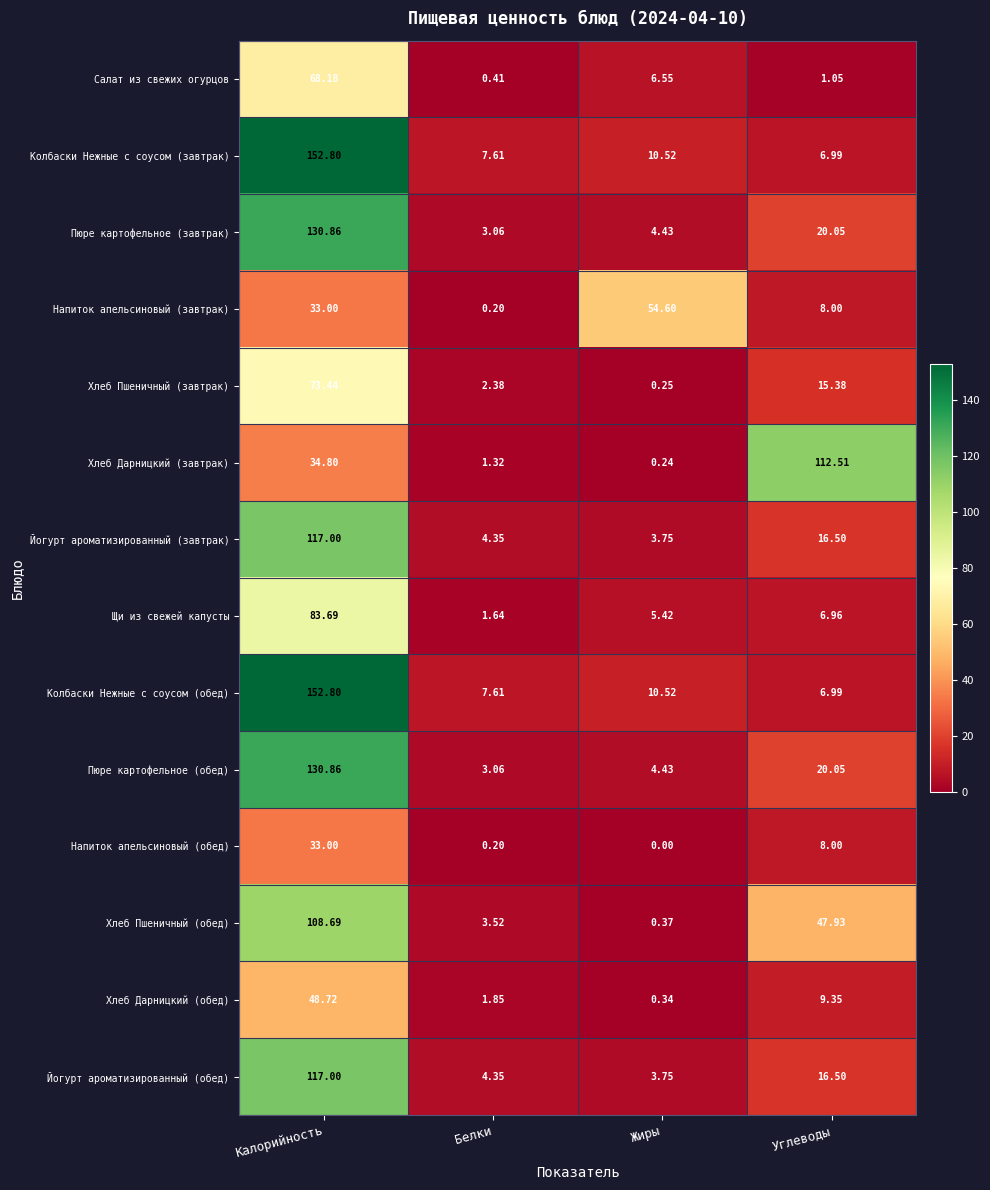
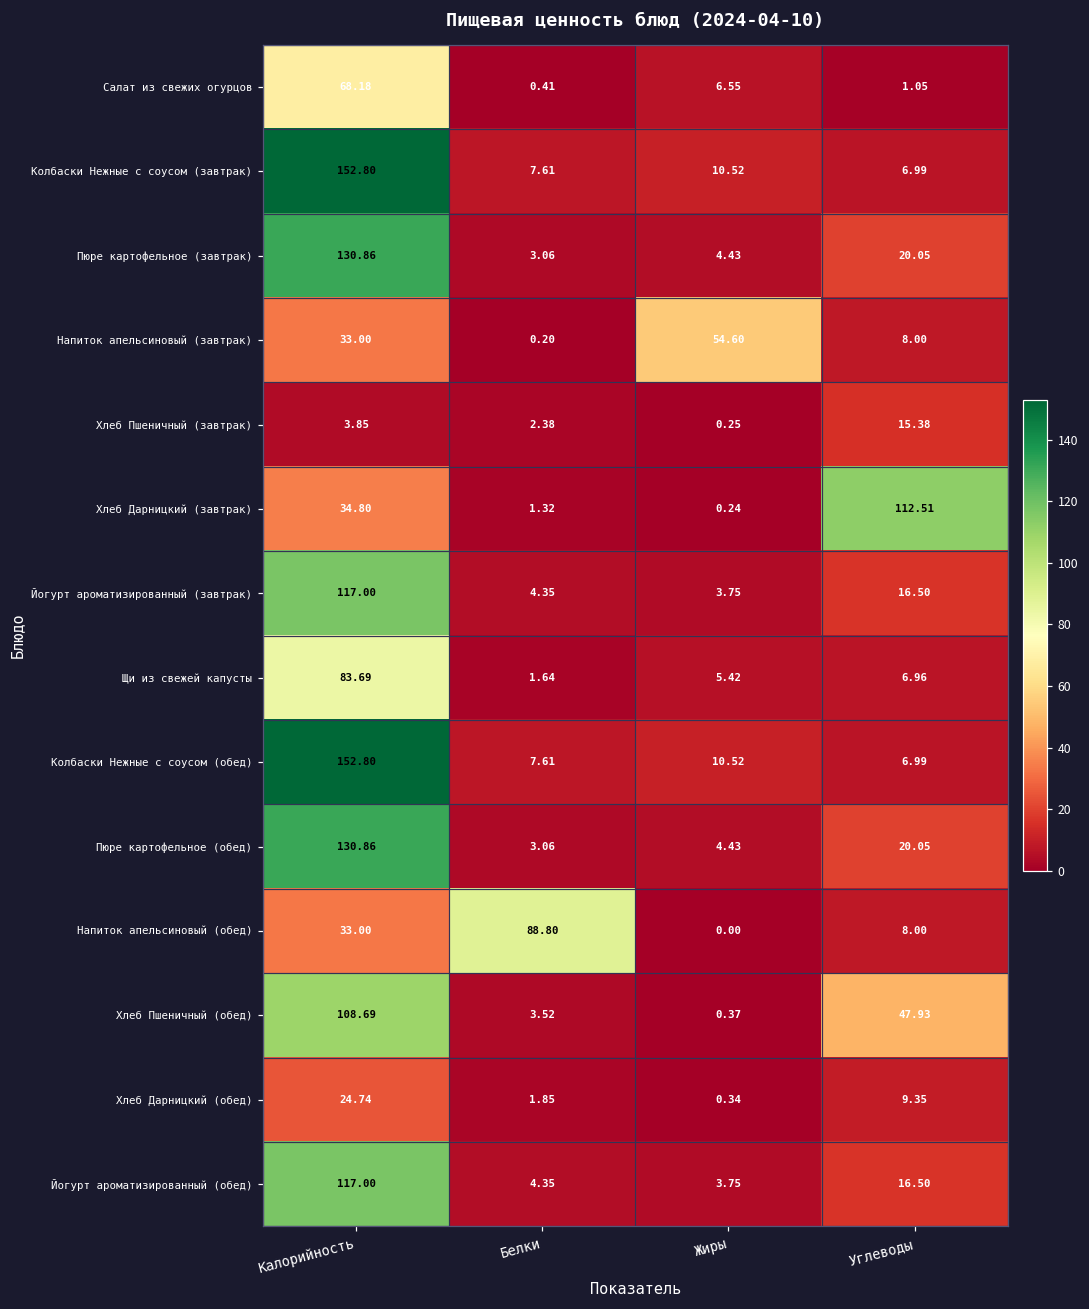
Хлеб Пшеничный (завтрак), Калорийность: 73.44 -> 3.85
Напиток апельсиновый (обед), Белки: 0.20 -> 88.80
Хлеб Дарницкий (обед), Калорийность: 48.72 -> 24.74
